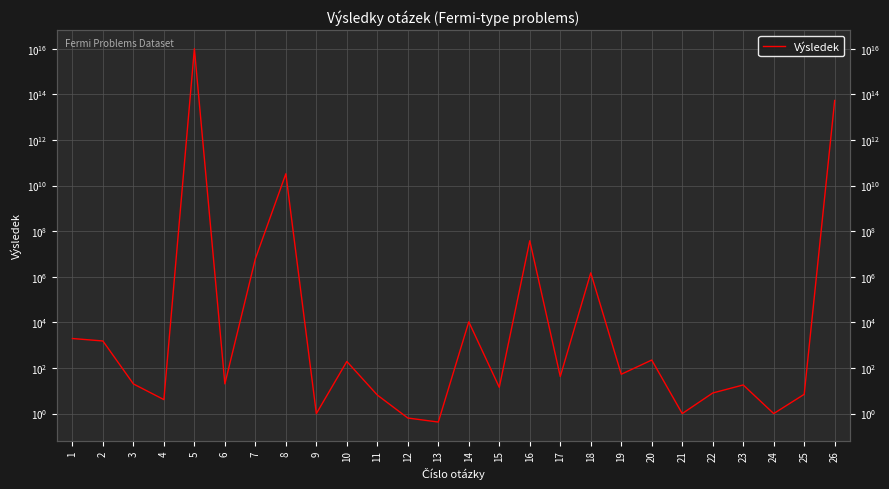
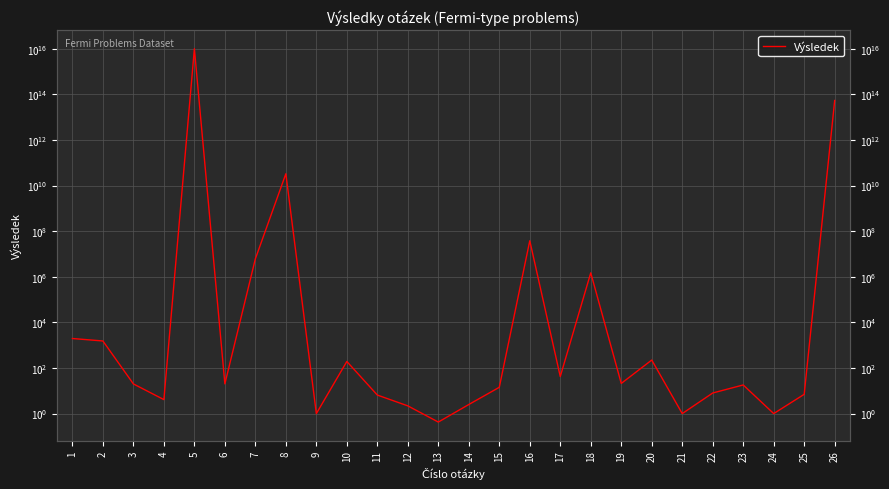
12: 0.6 -> 2
14: 10000 -> 3
19: 50 -> 20
